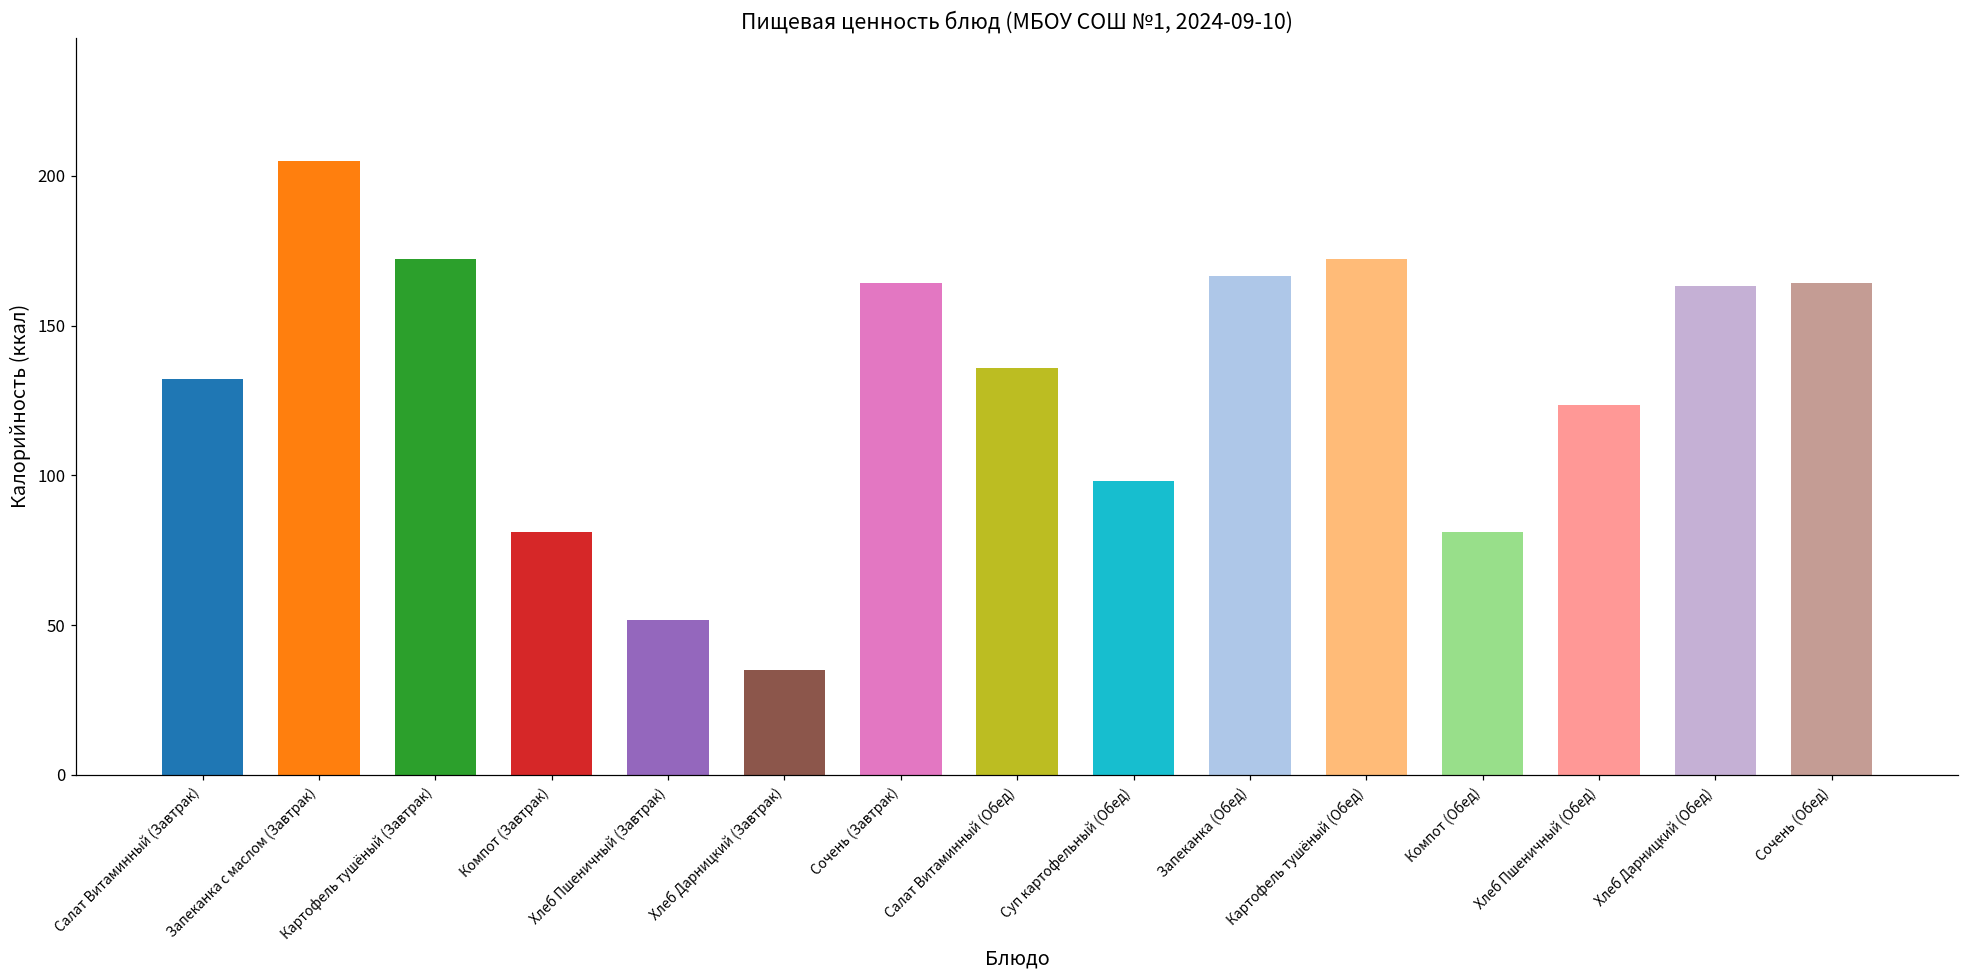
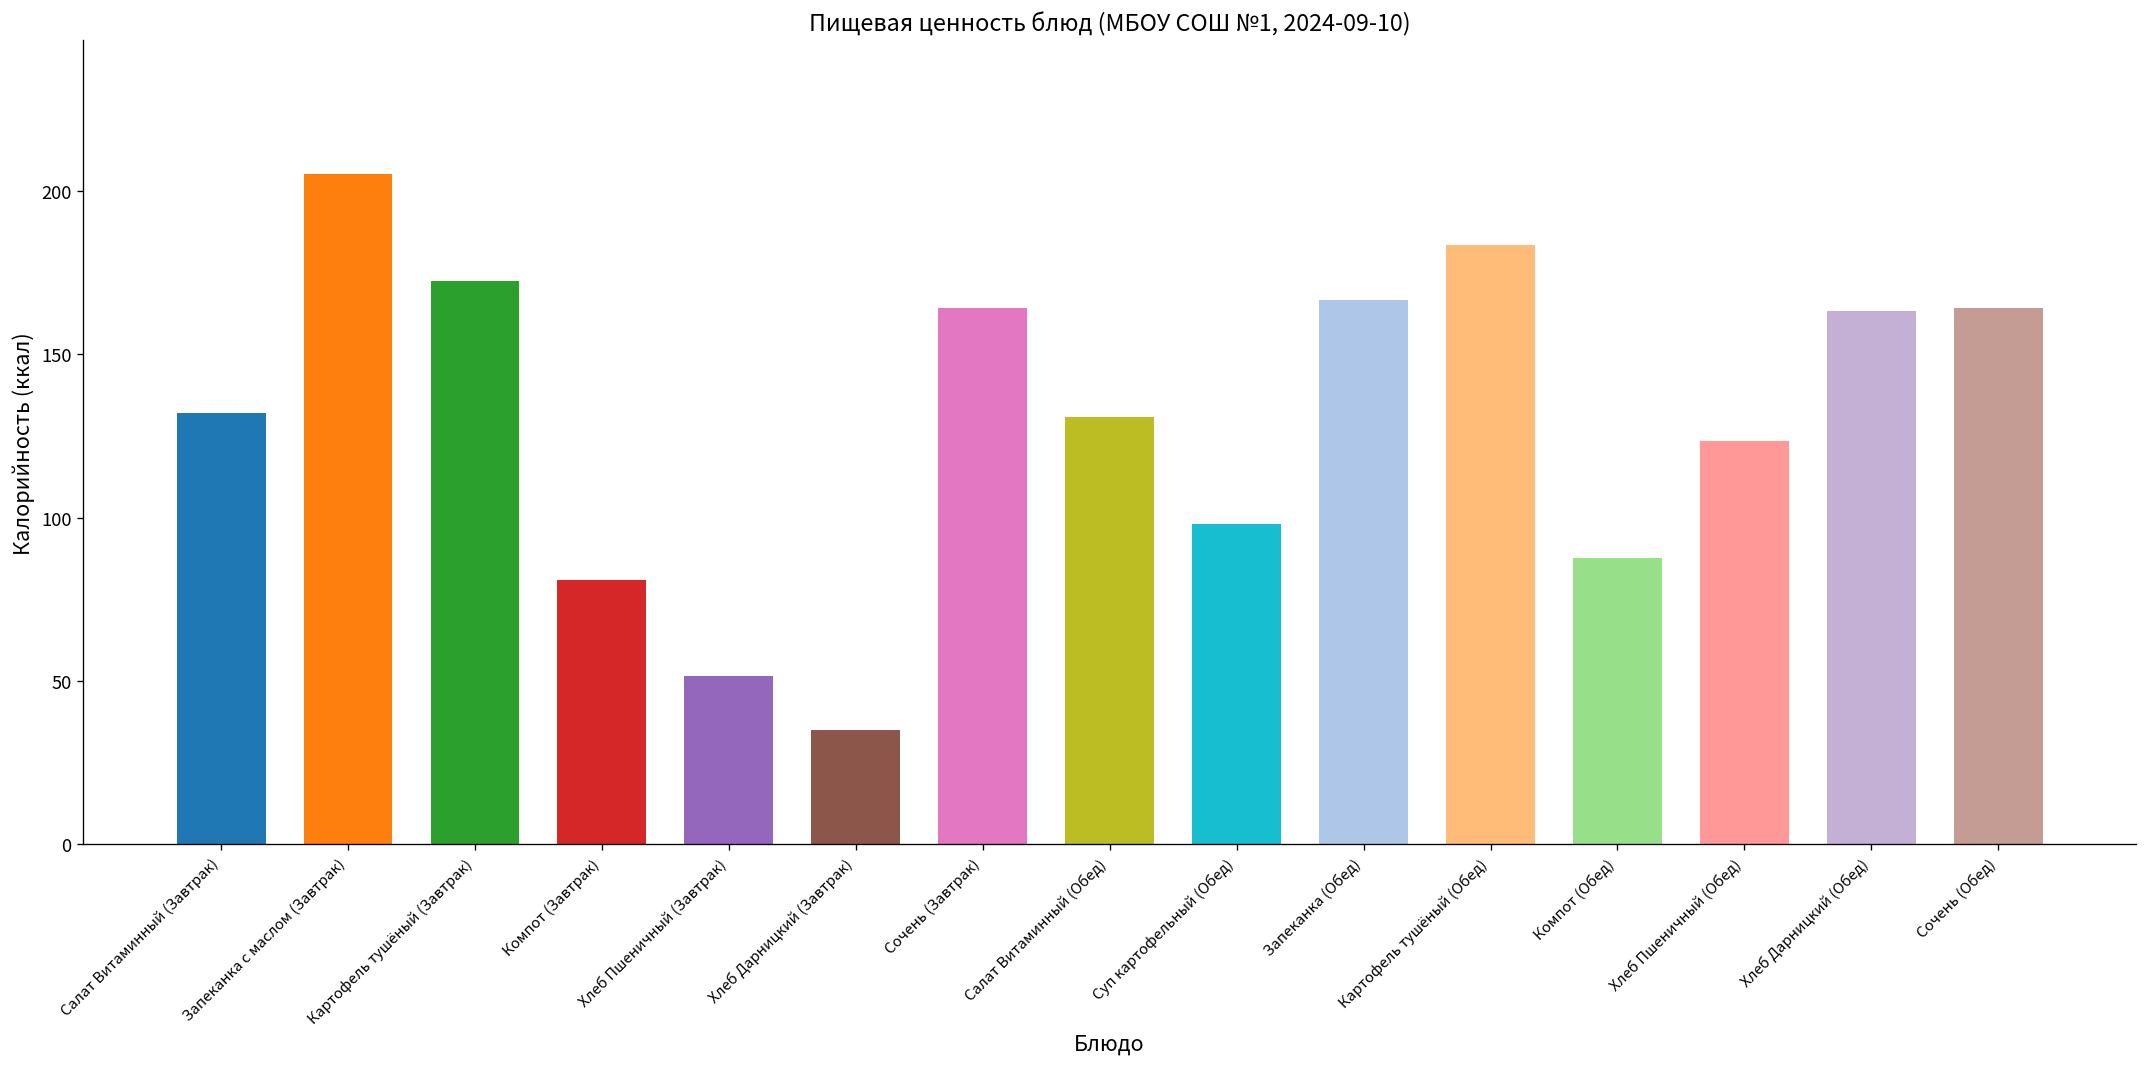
Салат Витаминный (Обед): 136 -> 131
Картофель тушёный (Обед): 172 -> 183
Компот (Обед): 81 -> 88
